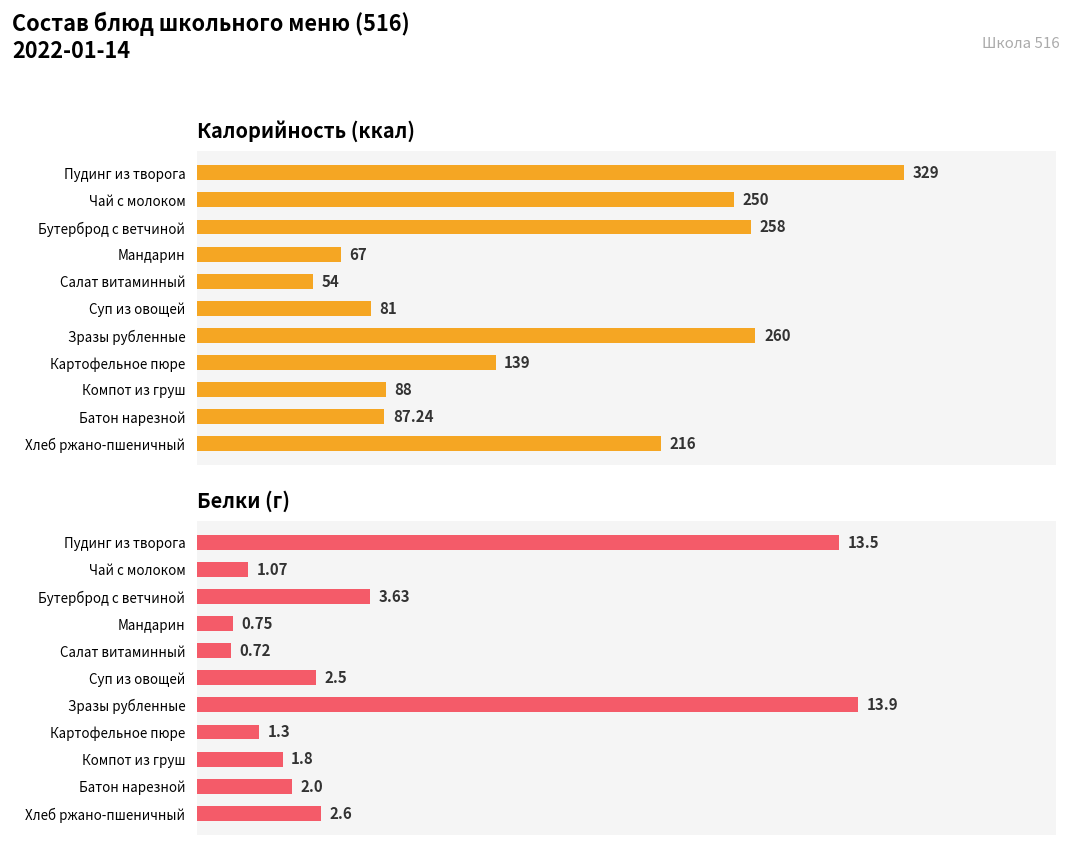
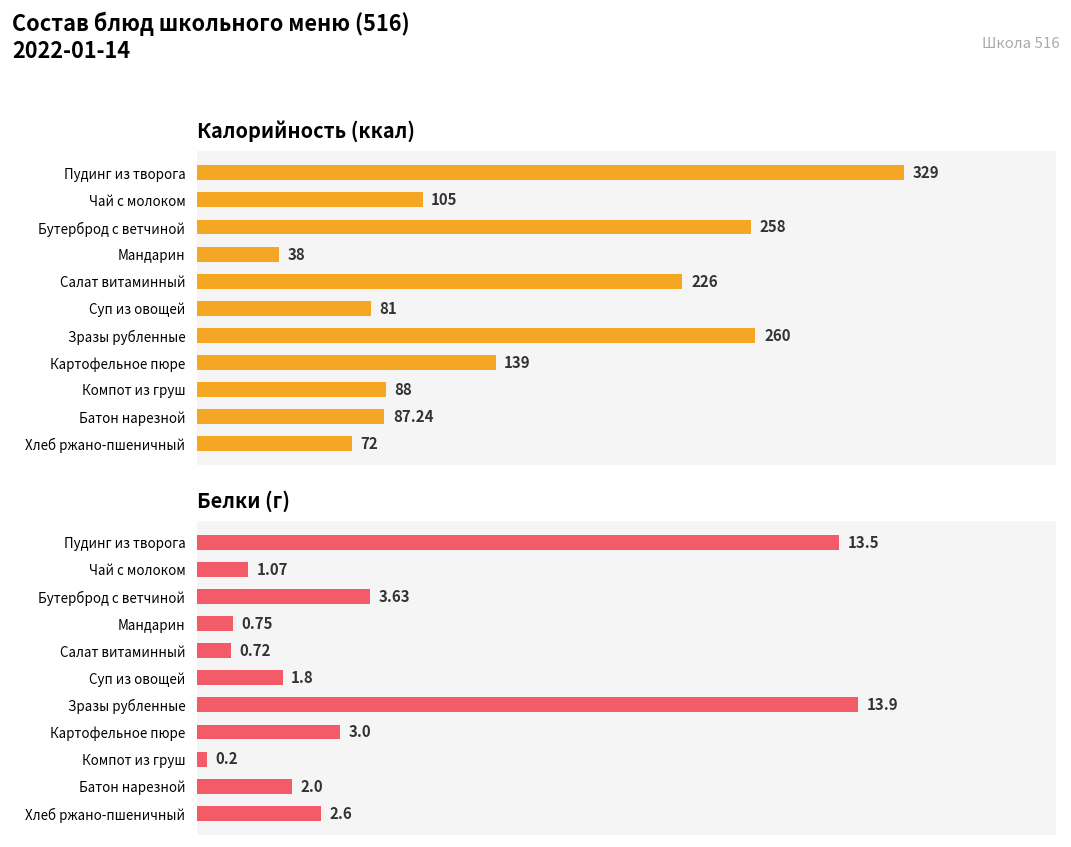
Калорийность (ккал), Чай с молоком: 250 -> 105
Калорийность (ккал), Мандарин: 67 -> 38
Калорийность (ккал), Салат витаминный: 54 -> 226
Калорийность (ккал), Хлеб ржано-пшеничный: 216 -> 72
Белки (г), Суп из овощей: 2.5 -> 1.8
Белки (г), Картофельное пюре: 1.3 -> 3.0
Белки (г), Компот из груш: 1.8 -> 0.2
